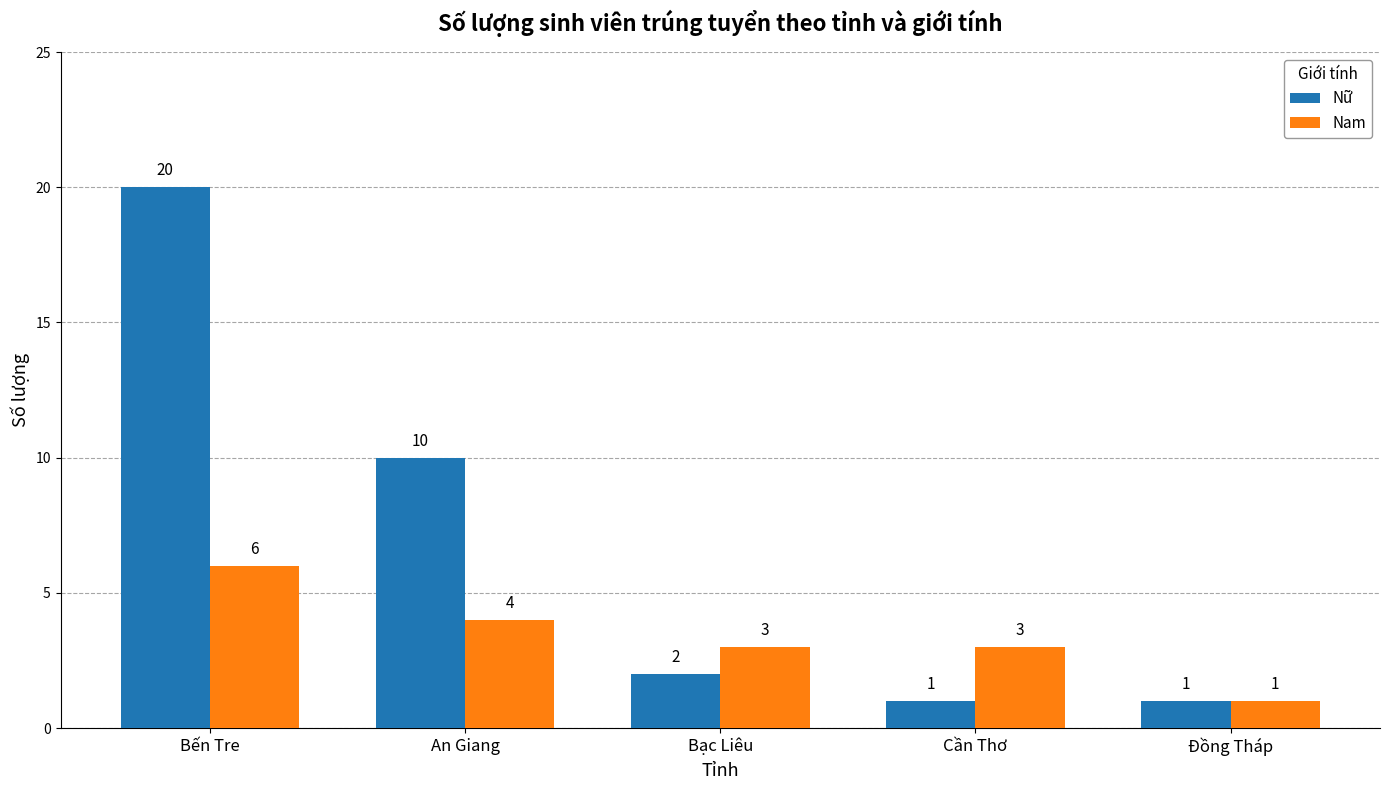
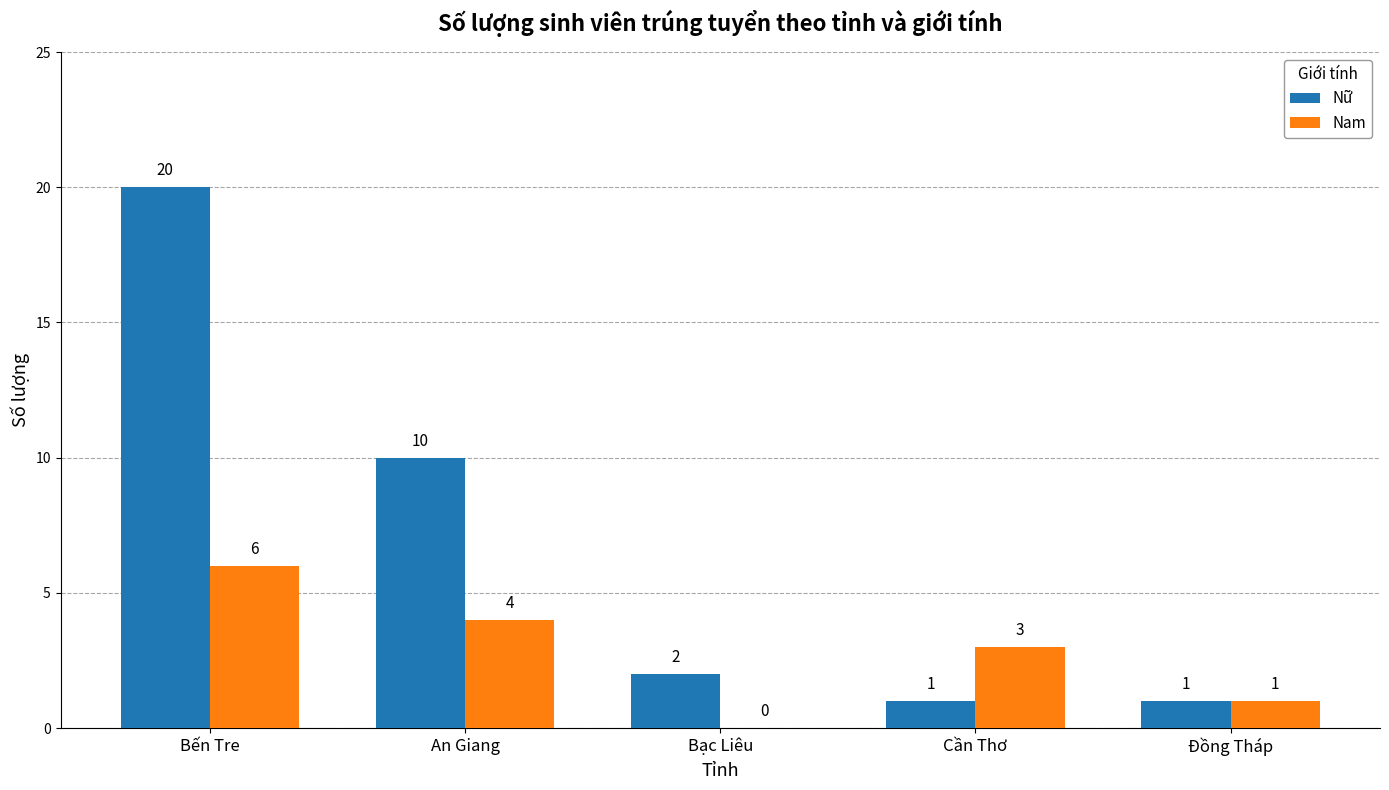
Nam, Bạc Liêu: 3 -> 0
